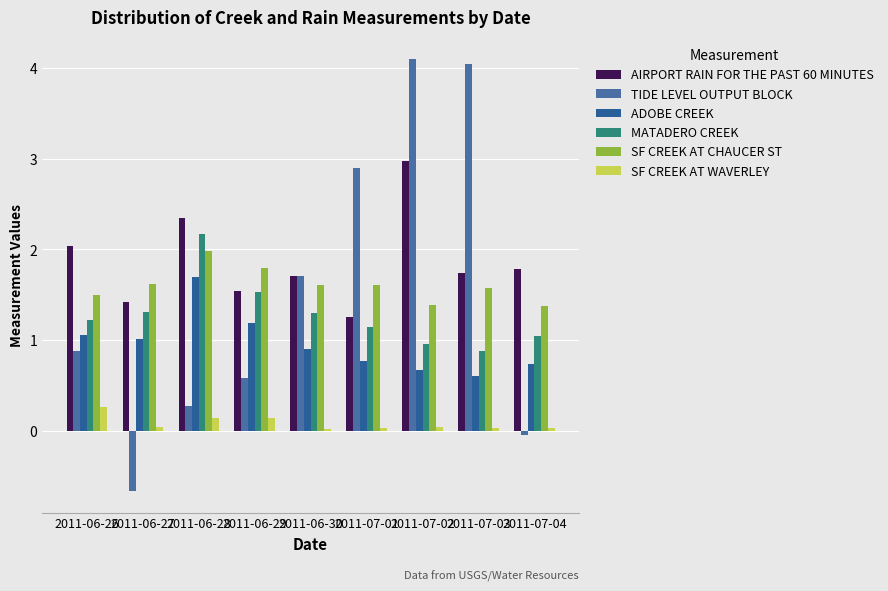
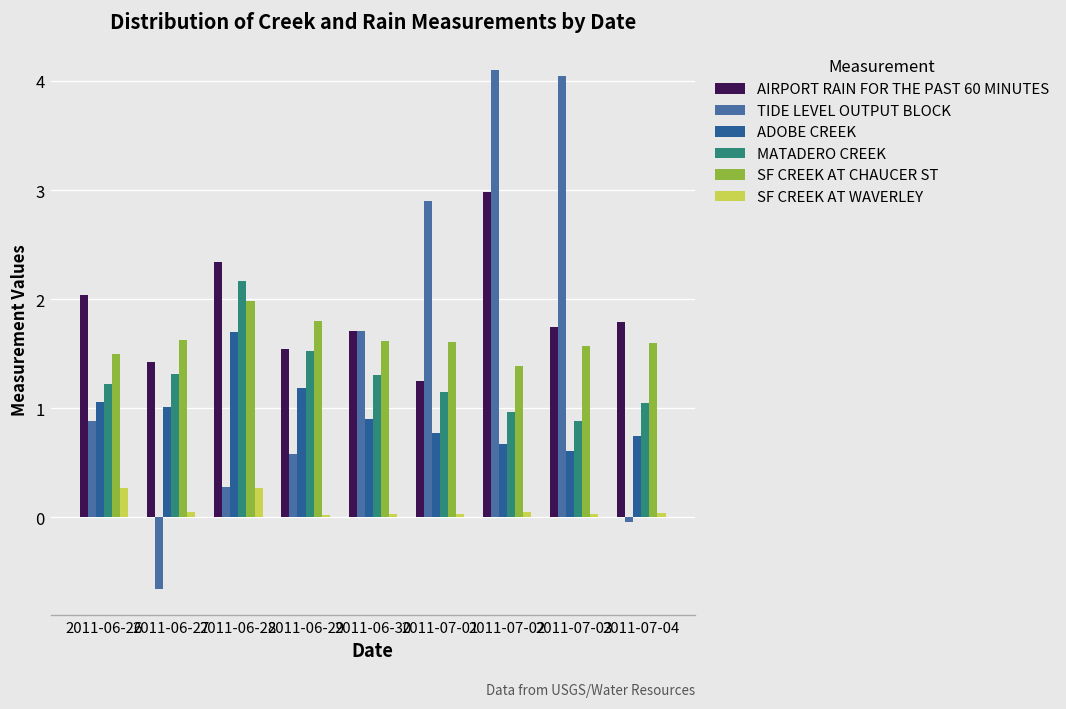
SF CREEK AT WAVERLEY, 2011-06-28: 0.1 -> 0.3
SF CREEK AT WAVERLEY, 2011-06-29: 0.1 -> 0.0
SF CREEK AT CHAUCER ST, 2011-07-04: 1.4 -> 1.6
